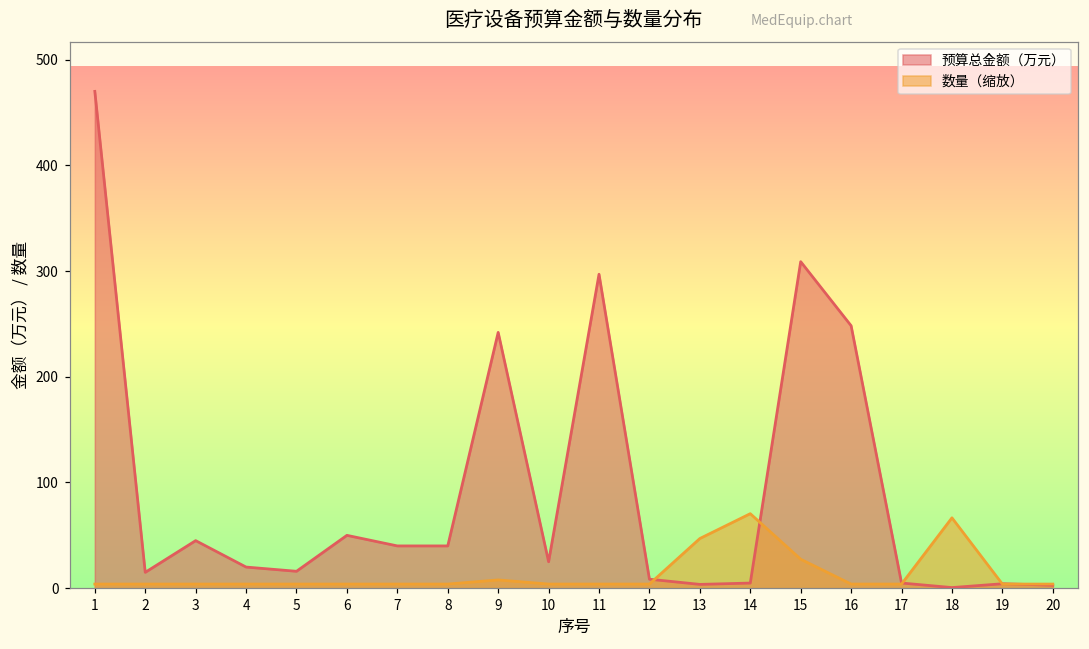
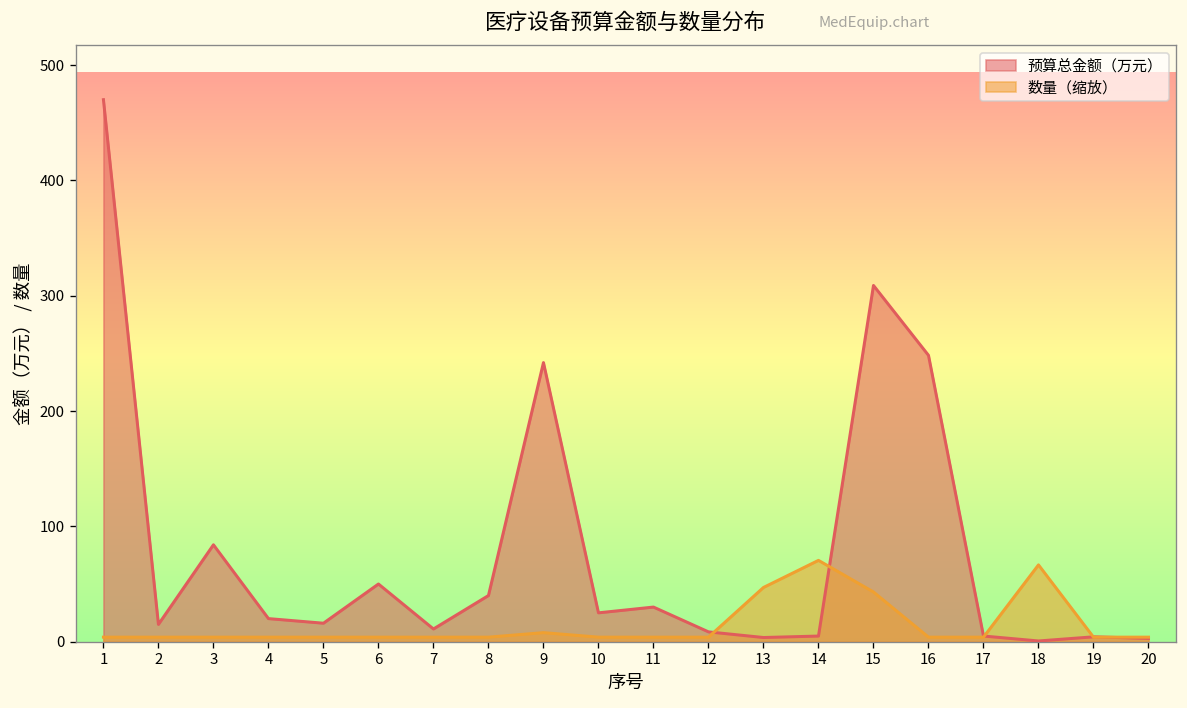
预算总金额（万元）, 3: 50 -> 80
预算总金额（万元）, 7: 40 -> 10
预算总金额（万元）, 11: 300 -> 30
数量（缩放）, 15: 30 -> 40
